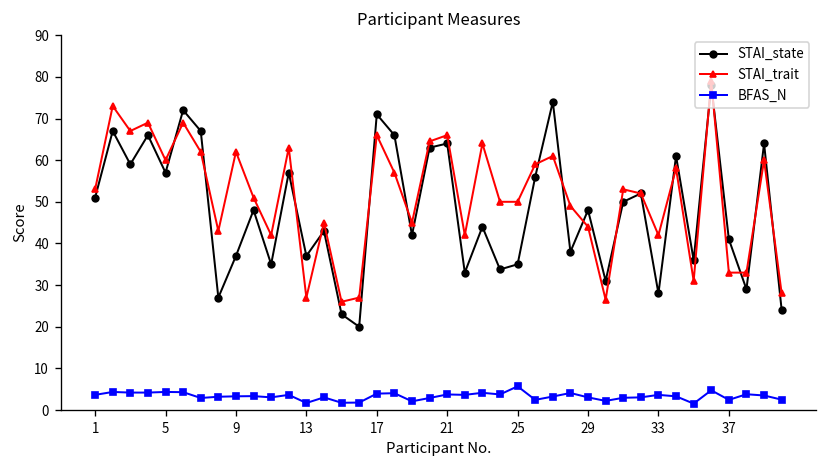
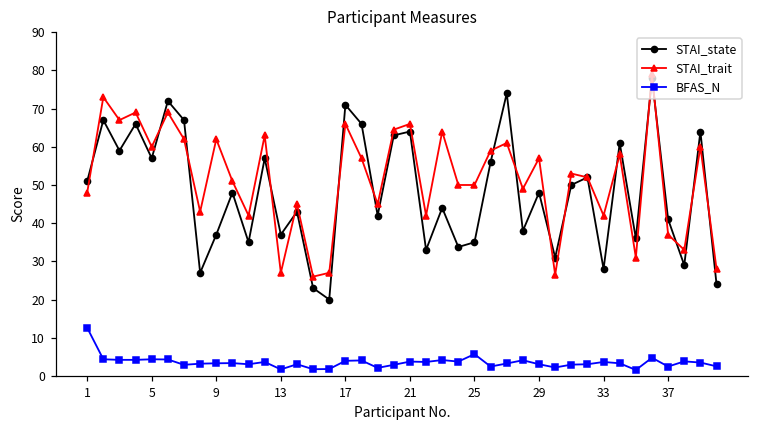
STAI_trait, 1: 53 -> 48
BFAS_N, 1: 4 -> 13
STAI_trait, 29: 44 -> 57
STAI_trait, 37: 33 -> 37
